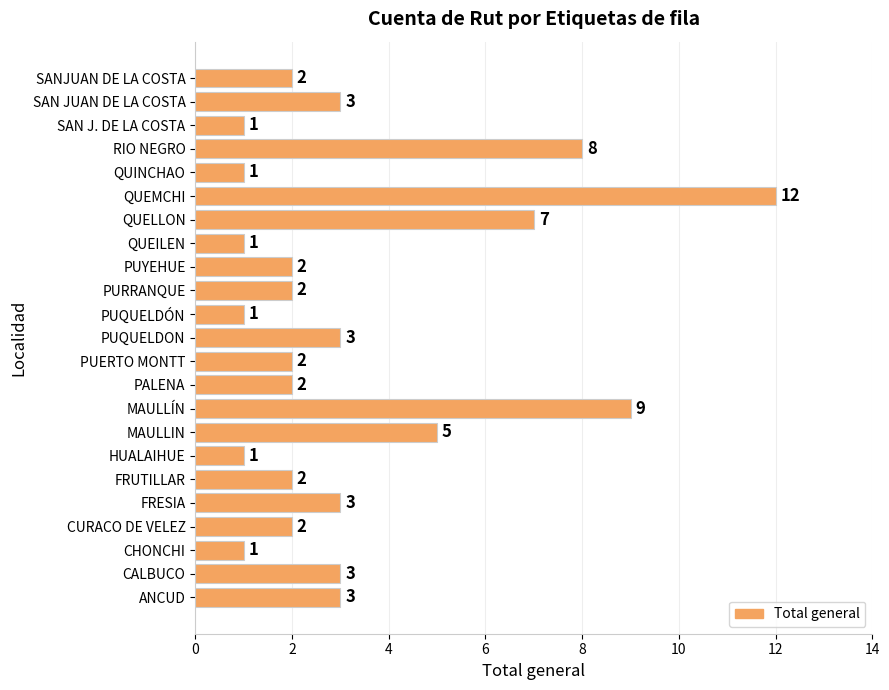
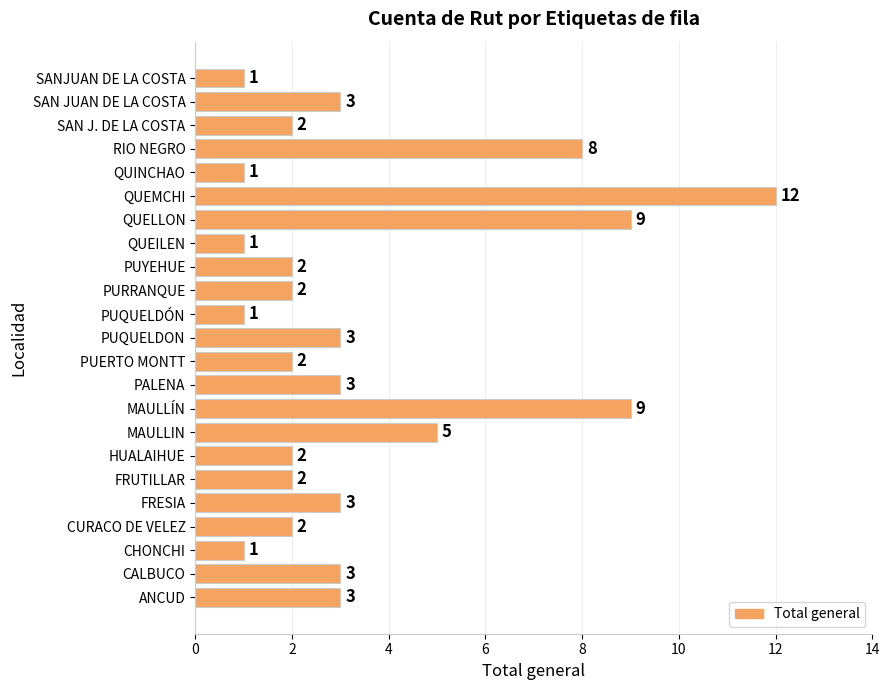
SANJUAN DE LA COSTA: 2 -> 1
SAN J. DE LA COSTA: 1 -> 2
QUELLON: 7 -> 9
PALENA: 2 -> 3
HUALAIHUE: 1 -> 2
